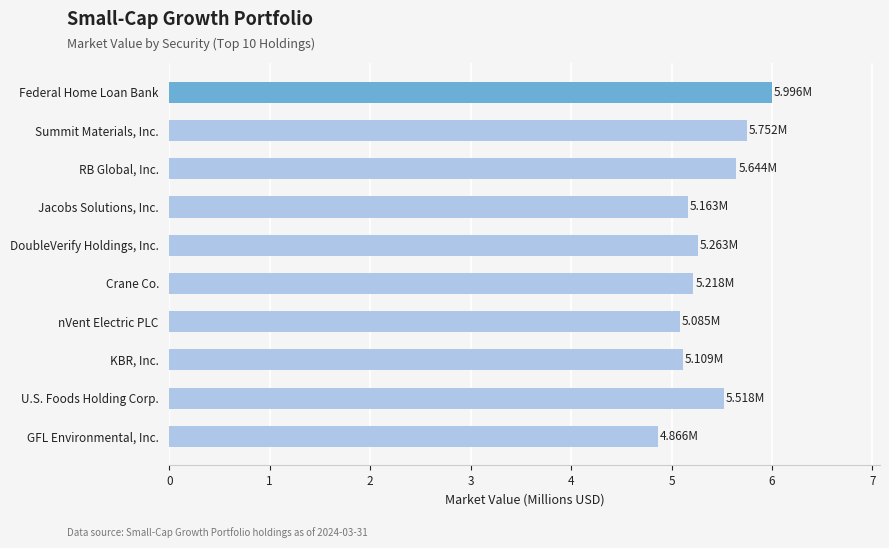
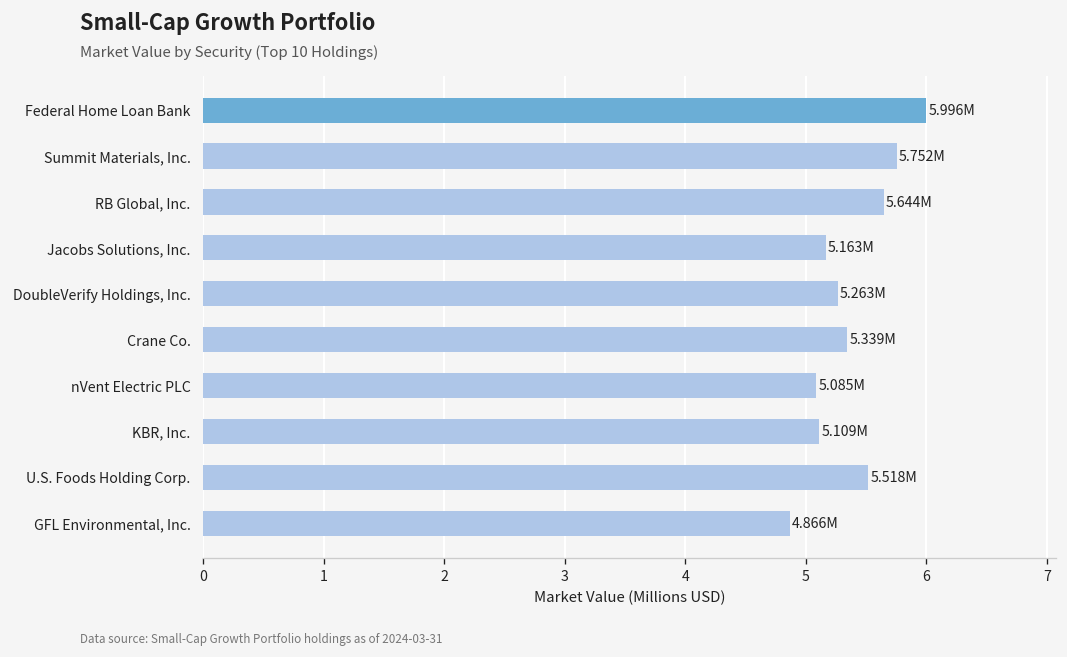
Crane Co.: 5.218M -> 5.339M
